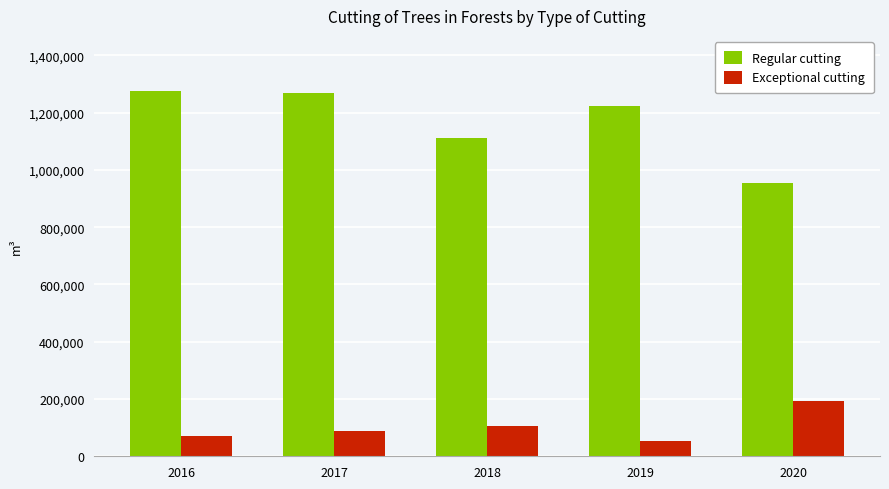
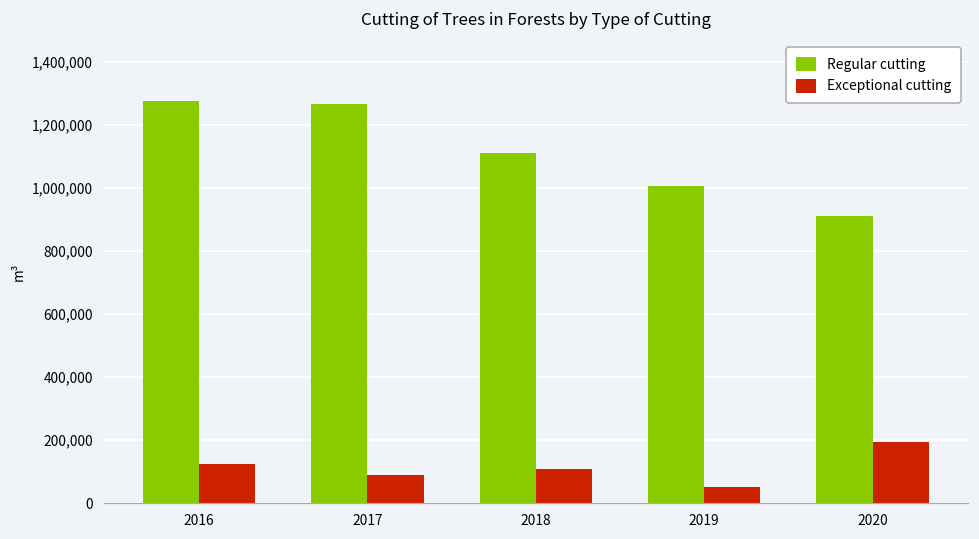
Exceptional cutting, 2016: 70,000 -> 120,000
Regular cutting, 2019: 1,220,000 -> 1,010,000
Regular cutting, 2020: 950,000 -> 910,000
